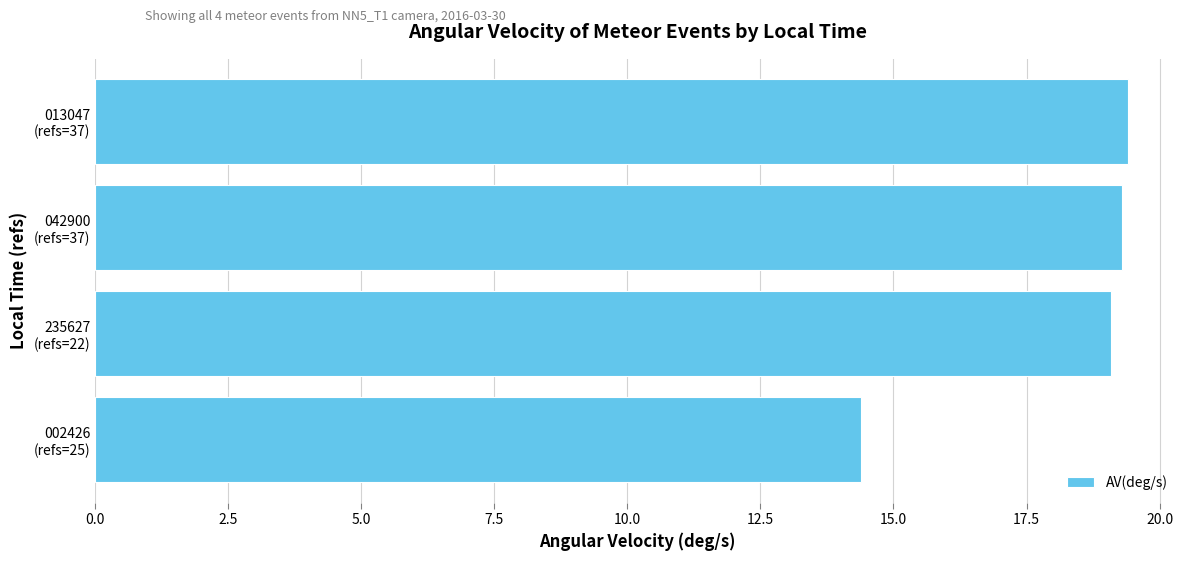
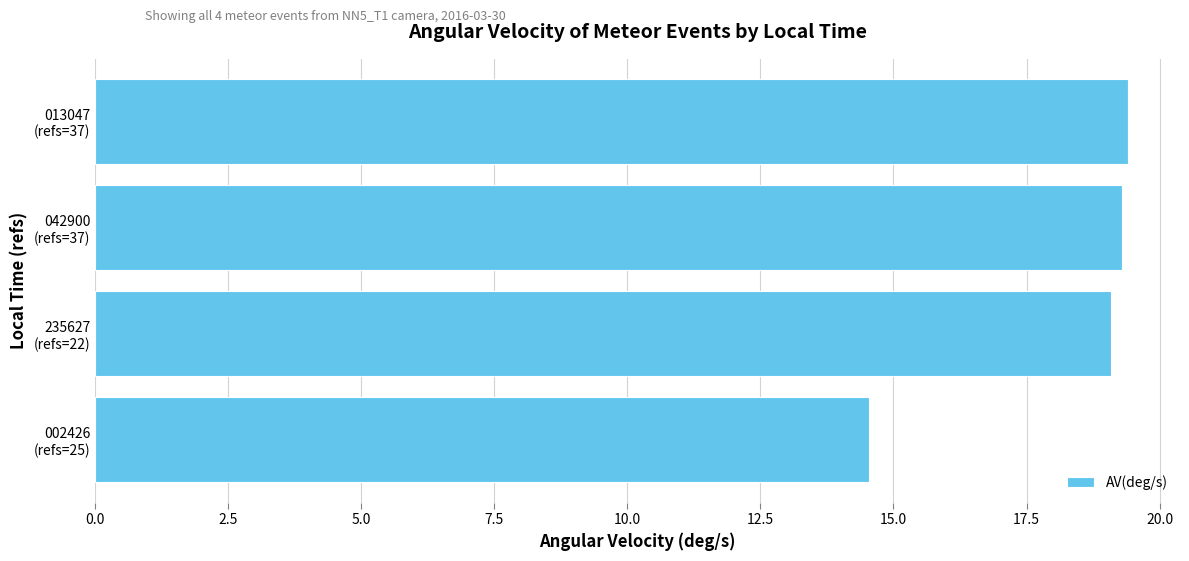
002426 (refs=25): 14.4 -> 14.5
